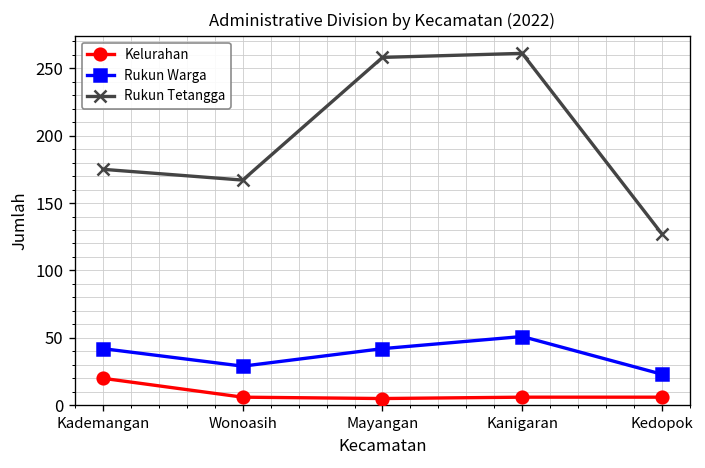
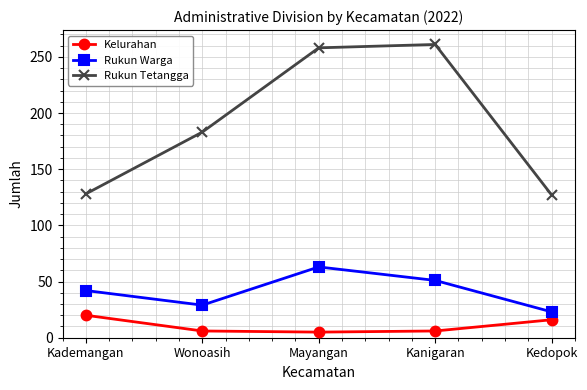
Rukun Tetangga, Kademangan: 175 -> 128
Rukun Tetangga, Wonoasih: 167 -> 183
Rukun Warga, Mayangan: 42 -> 63
Kelurahan, Kedopok: 6 -> 16
